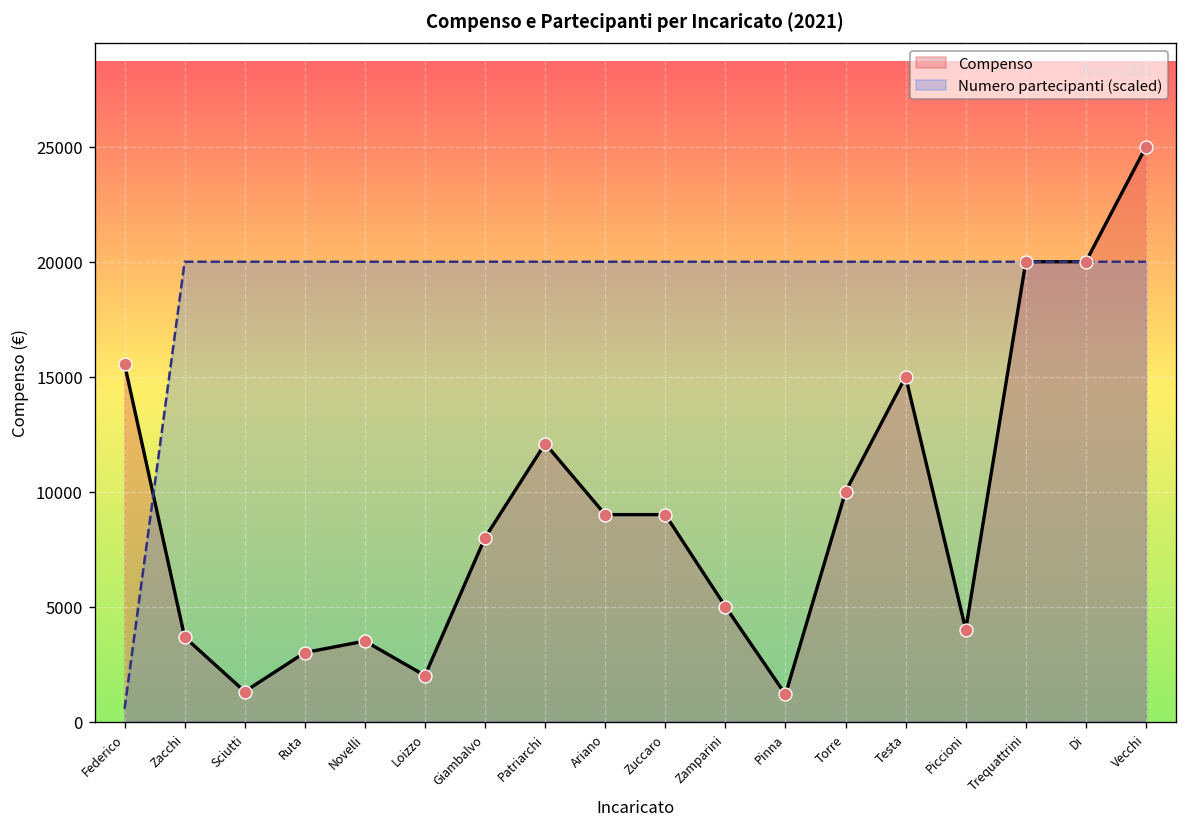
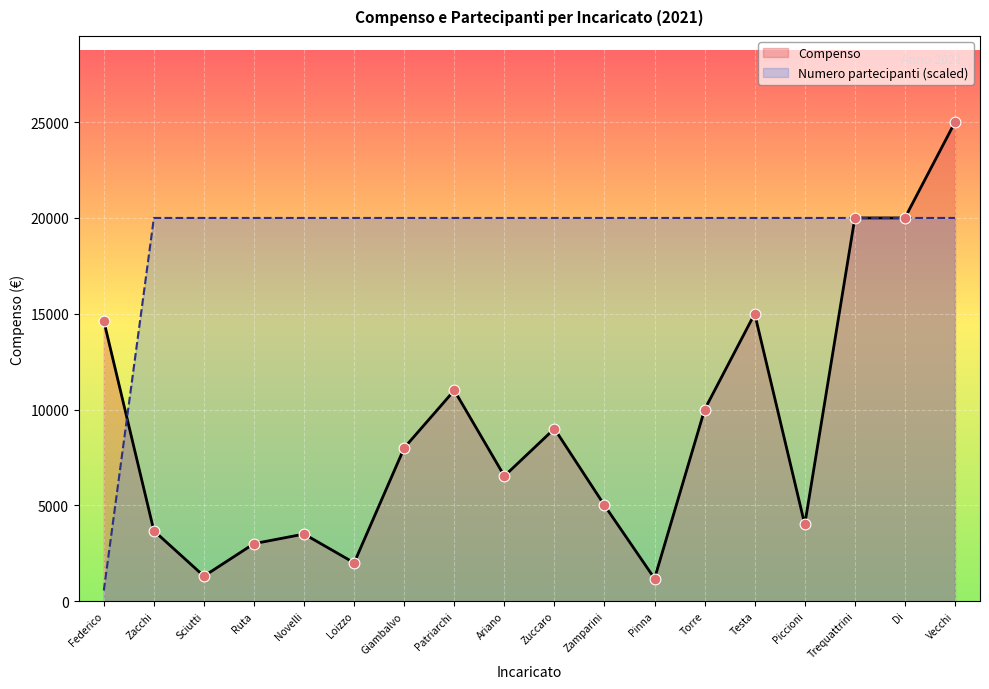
Compenso, Federico: 15500 -> 14600
Compenso, Patriarchi: 12100 -> 11000
Compenso, Ariano: 9000 -> 6500
